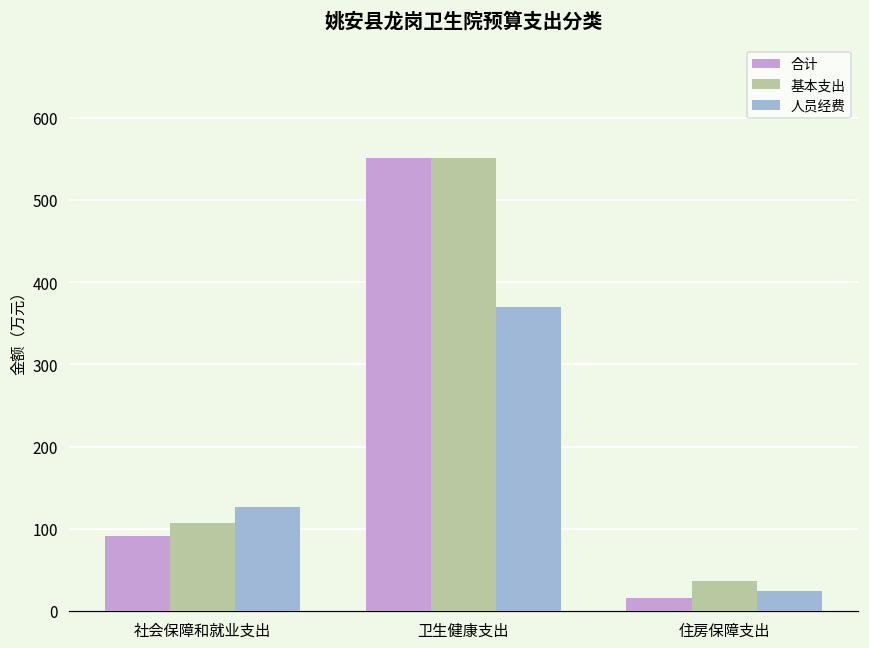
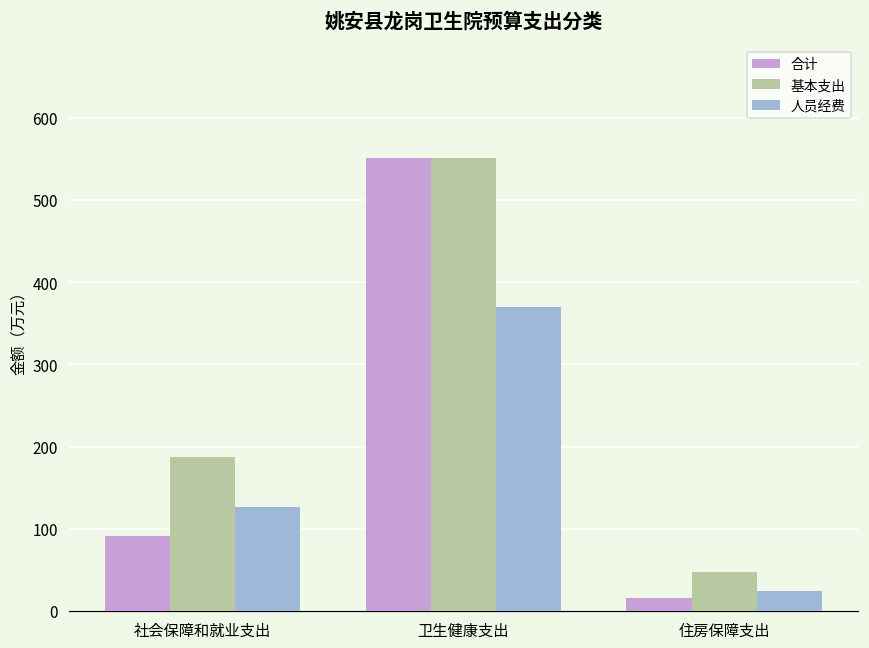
基本支出, 社会保障和就业支出: 110 -> 190
基本支出, 住房保障支出: 40 -> 50
